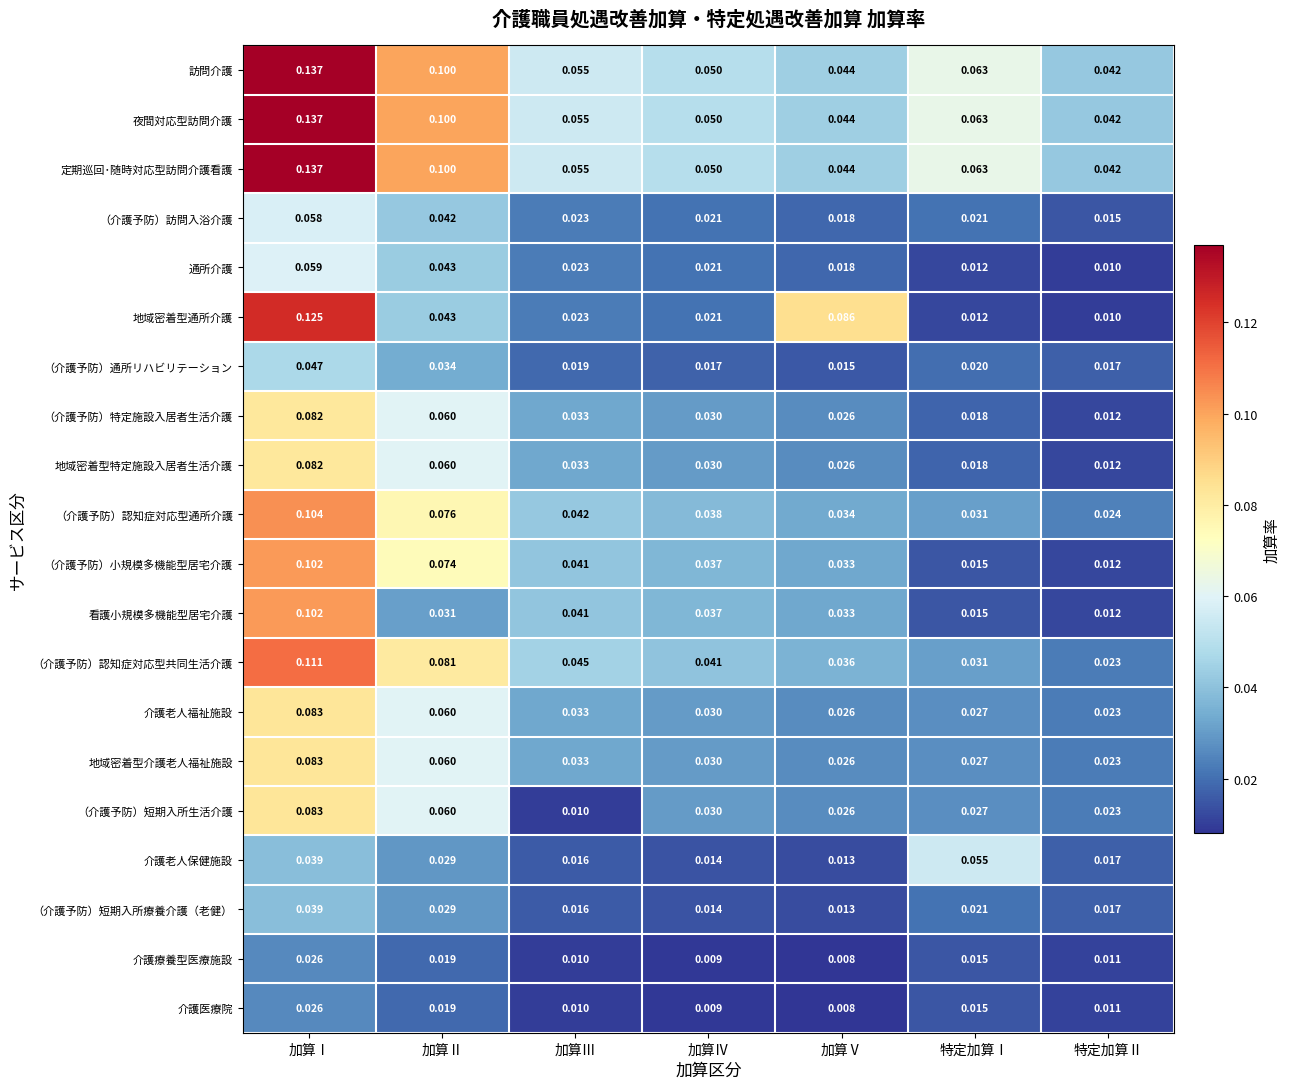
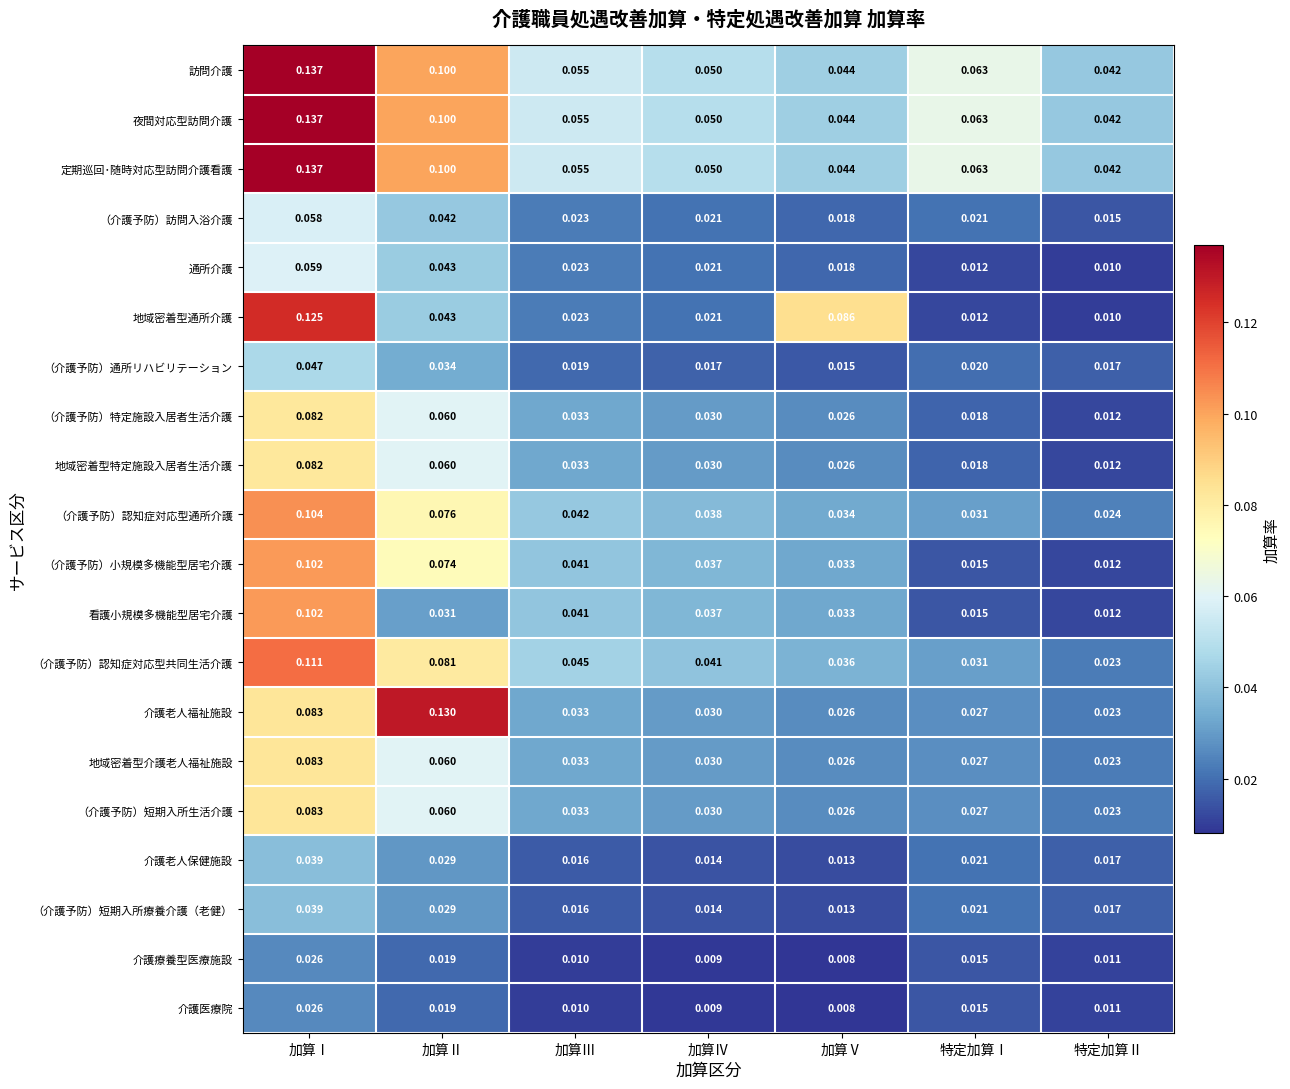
介護老人福祉施設, 加算Ⅱ: 0.060 -> 0.130
（介護予防）短期入所生活介護, 加算Ⅲ: 0.010 -> 0.033
介護老人保健施設, 特定加算Ⅰ: 0.055 -> 0.021
